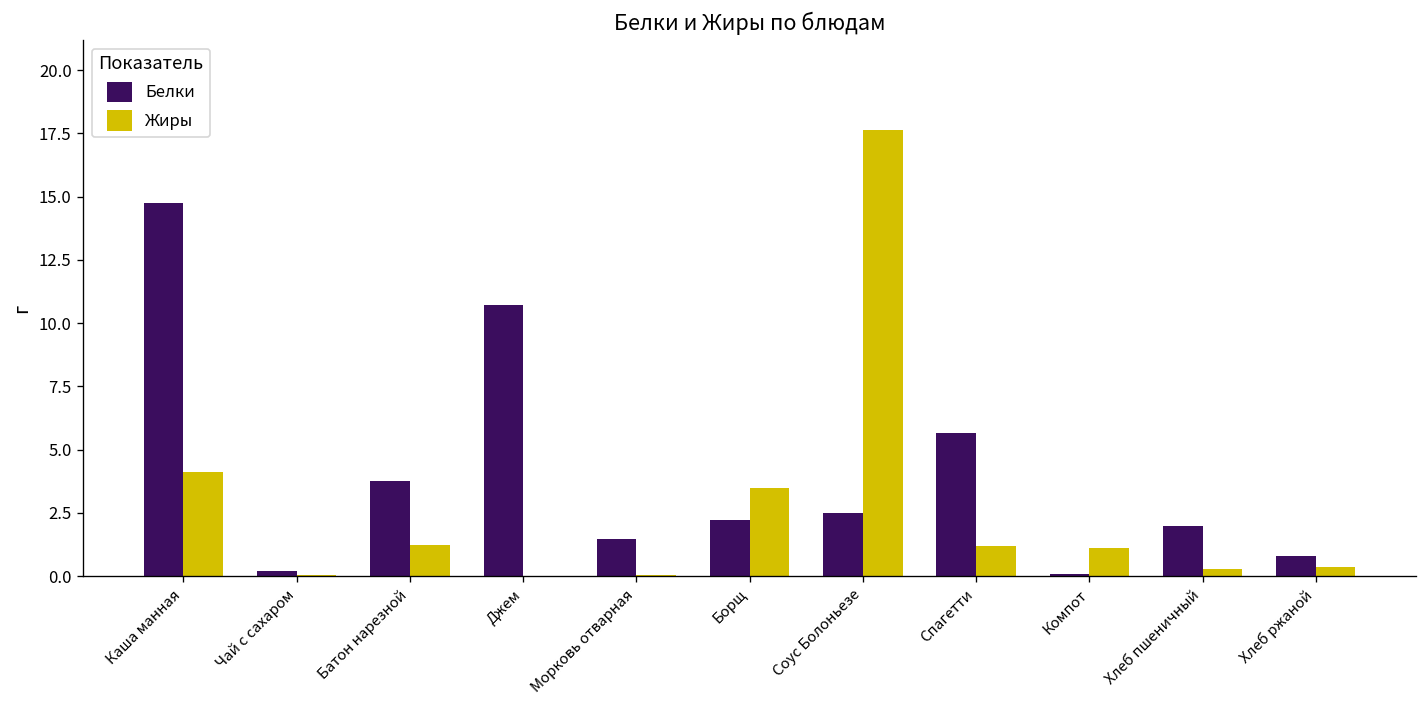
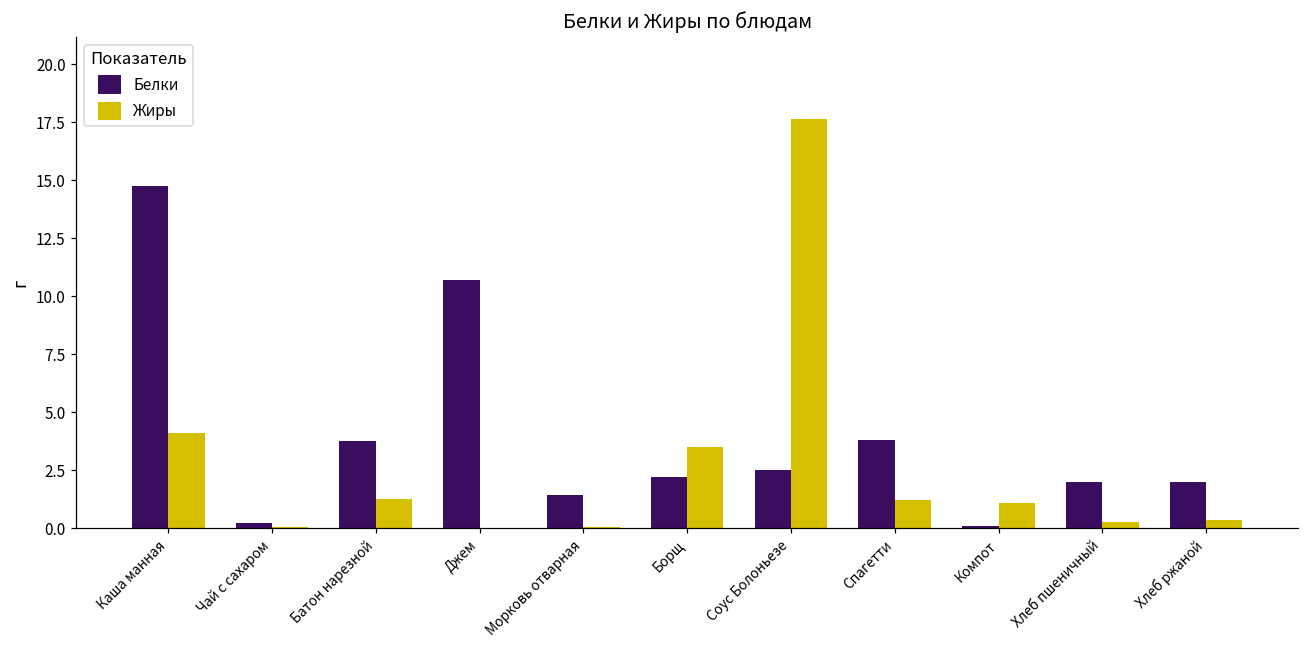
Белки, Спагетти: 5.7 -> 3.8
Белки, Хлеб ржаной: 0.8 -> 2.0
